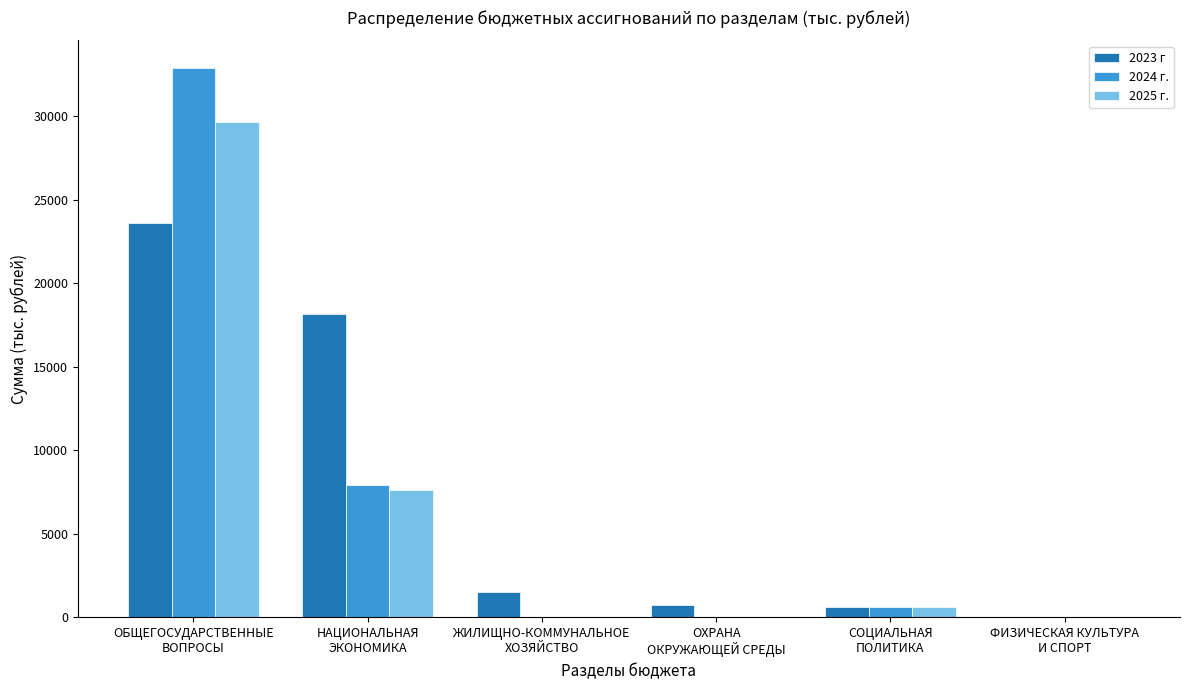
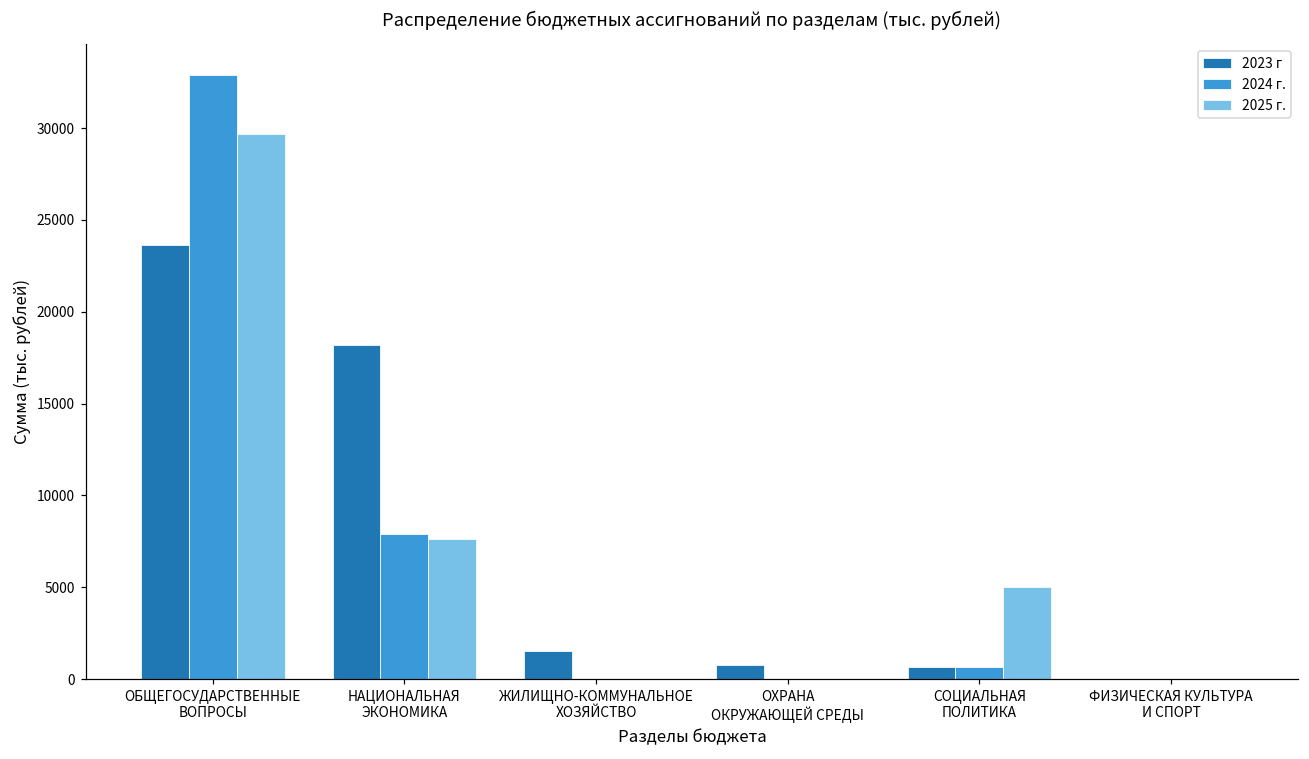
2025 г., СОЦИАЛЬНАЯ ПОЛИТИКА: 600 -> 5000
